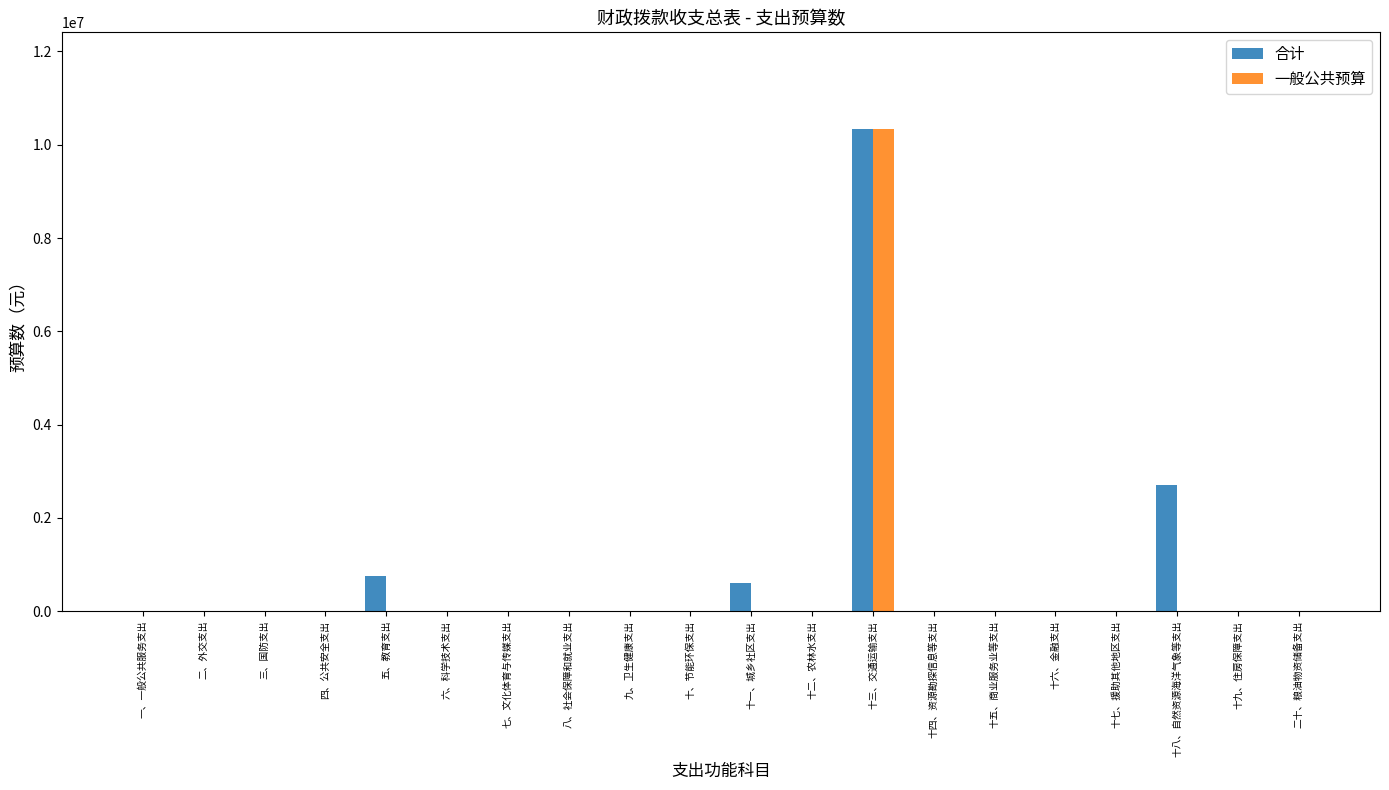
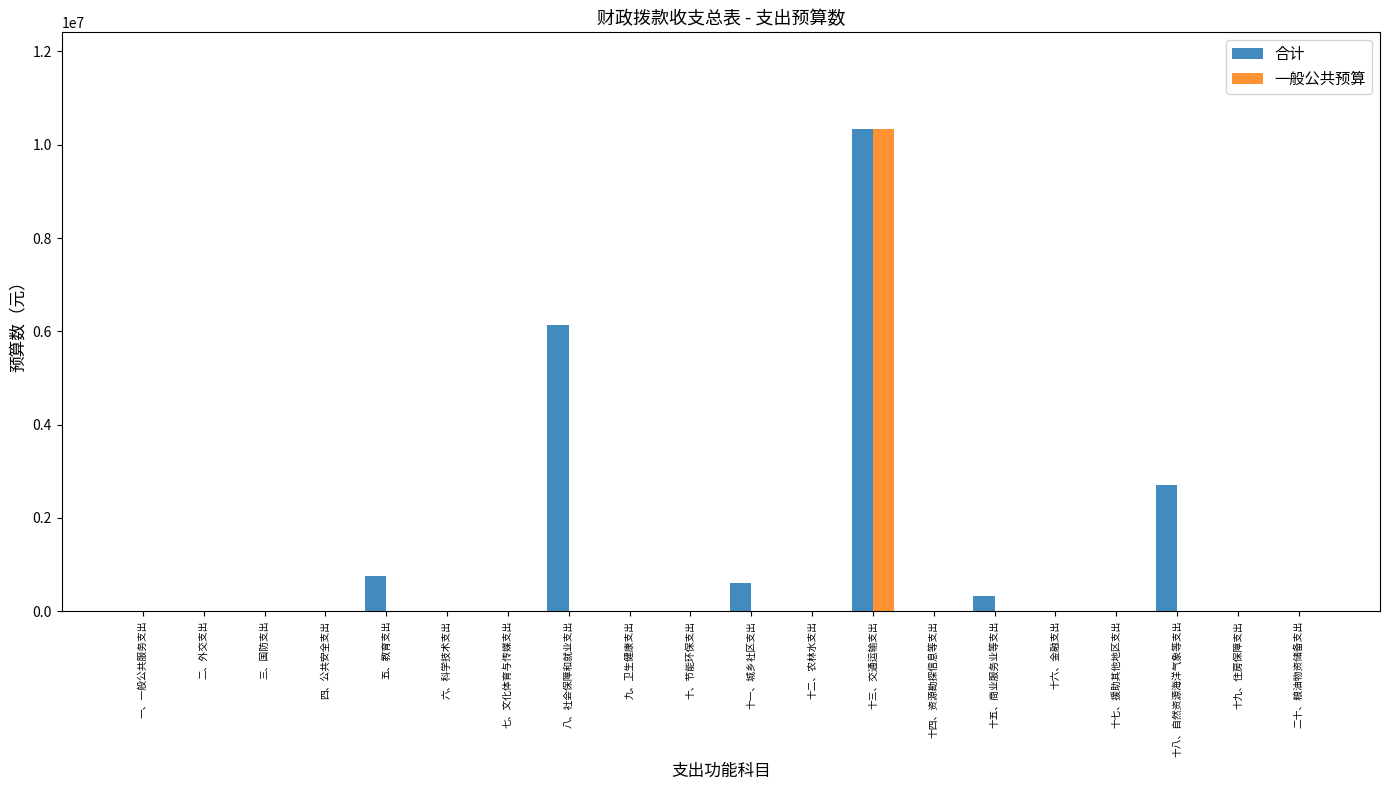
合计, 八、社会保障和就业支出: 0 -> 6100000
合计, 十五、商业服务业等支出: 0 -> 300000
